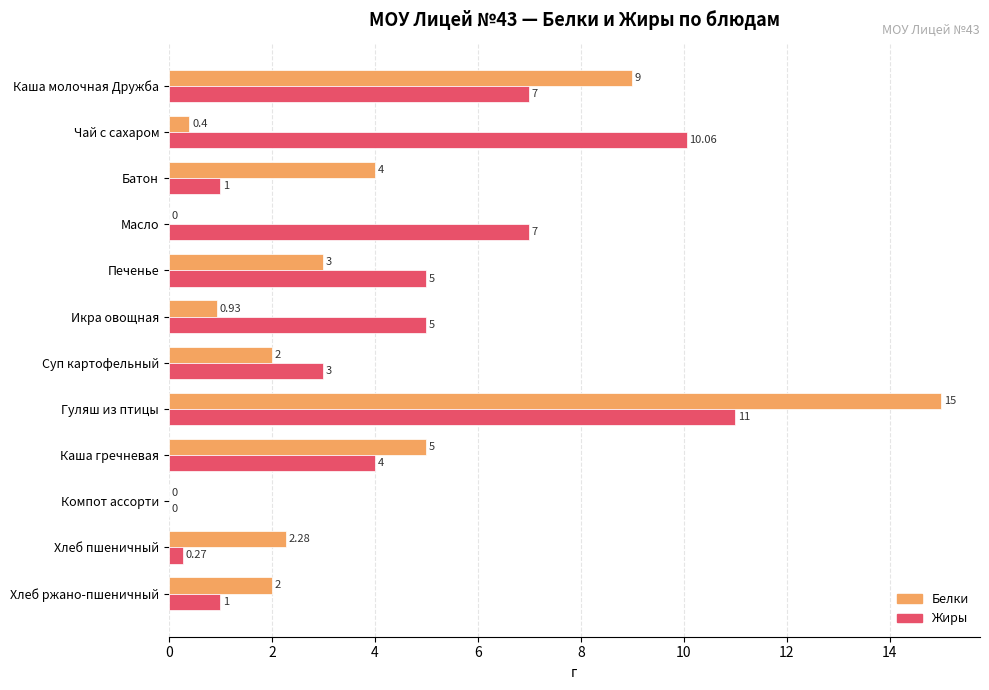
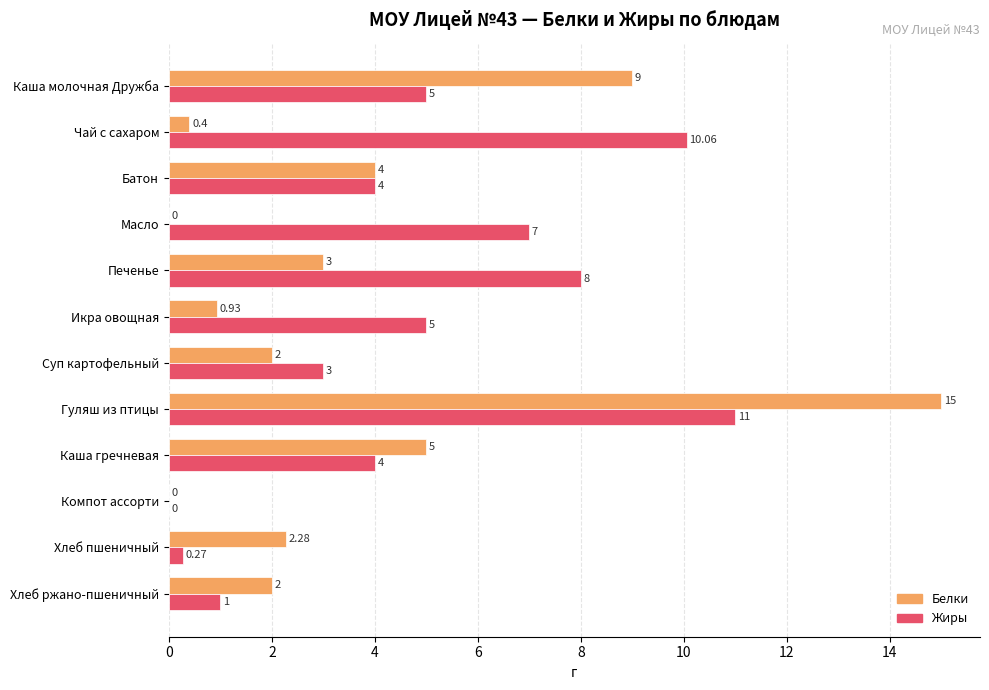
Жиры, Каша молочная Дружба: 7 -> 5
Жиры, Батон: 1 -> 4
Жиры, Печенье: 5 -> 8
